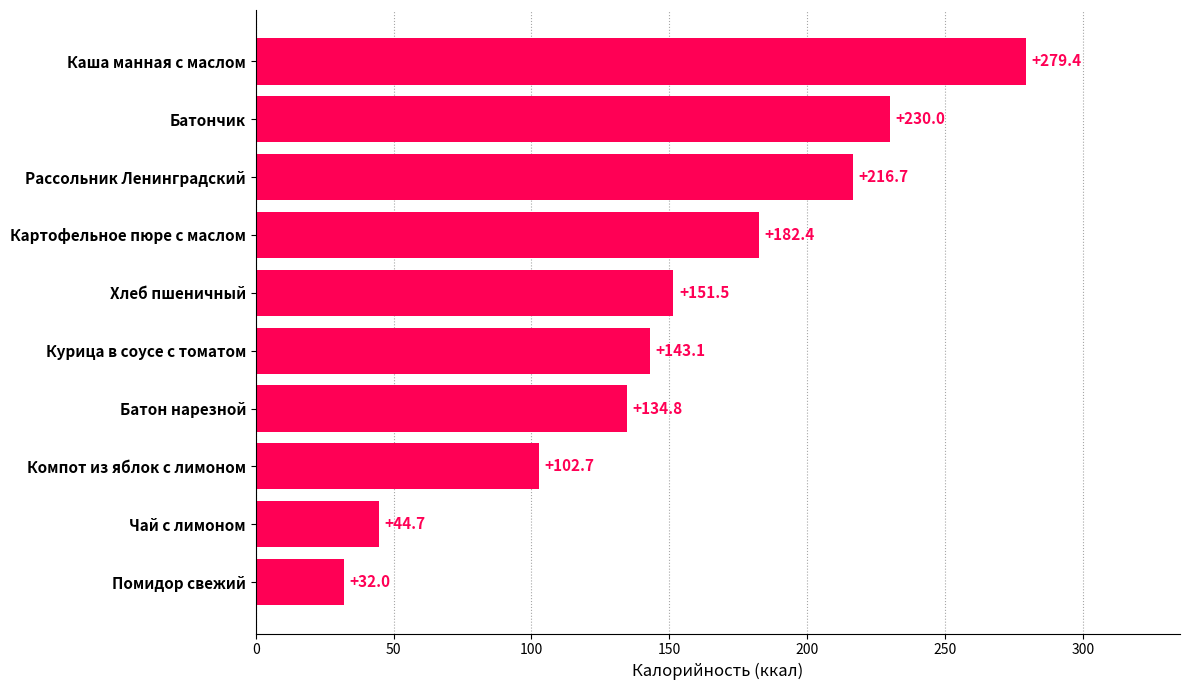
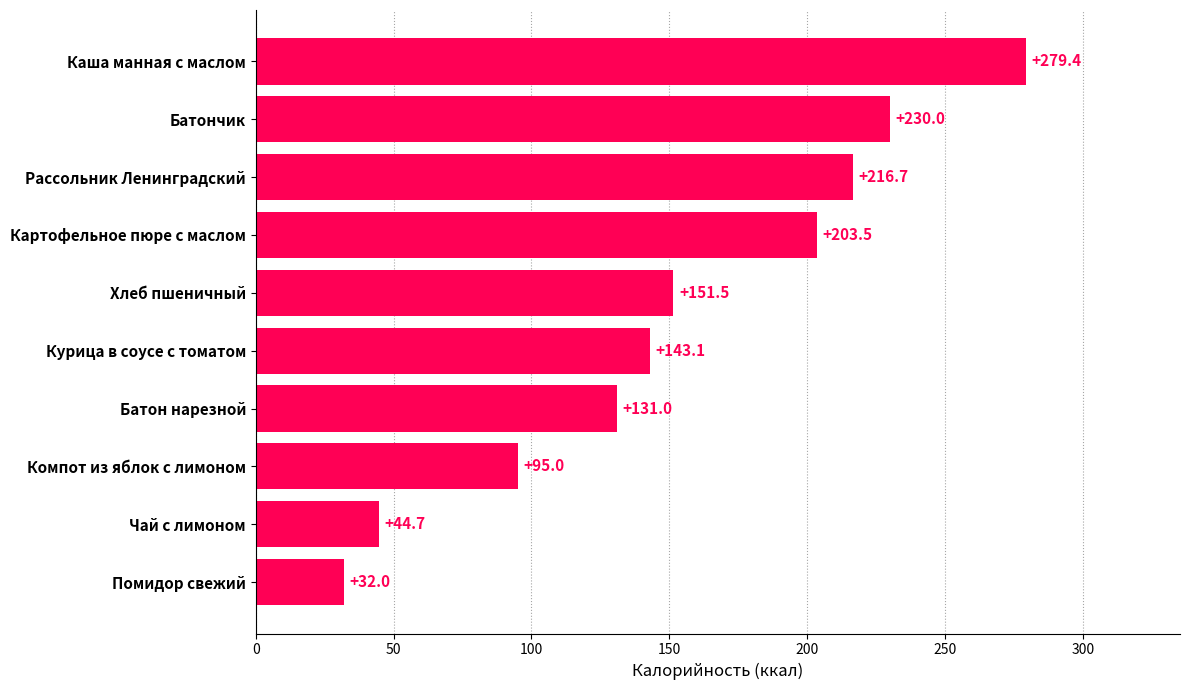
Картофельное пюре с маслом: +182.4 -> +203.5
Батон нарезной: +134.8 -> +131.0
Компот из яблок с лимоном: +102.7 -> +95.0
